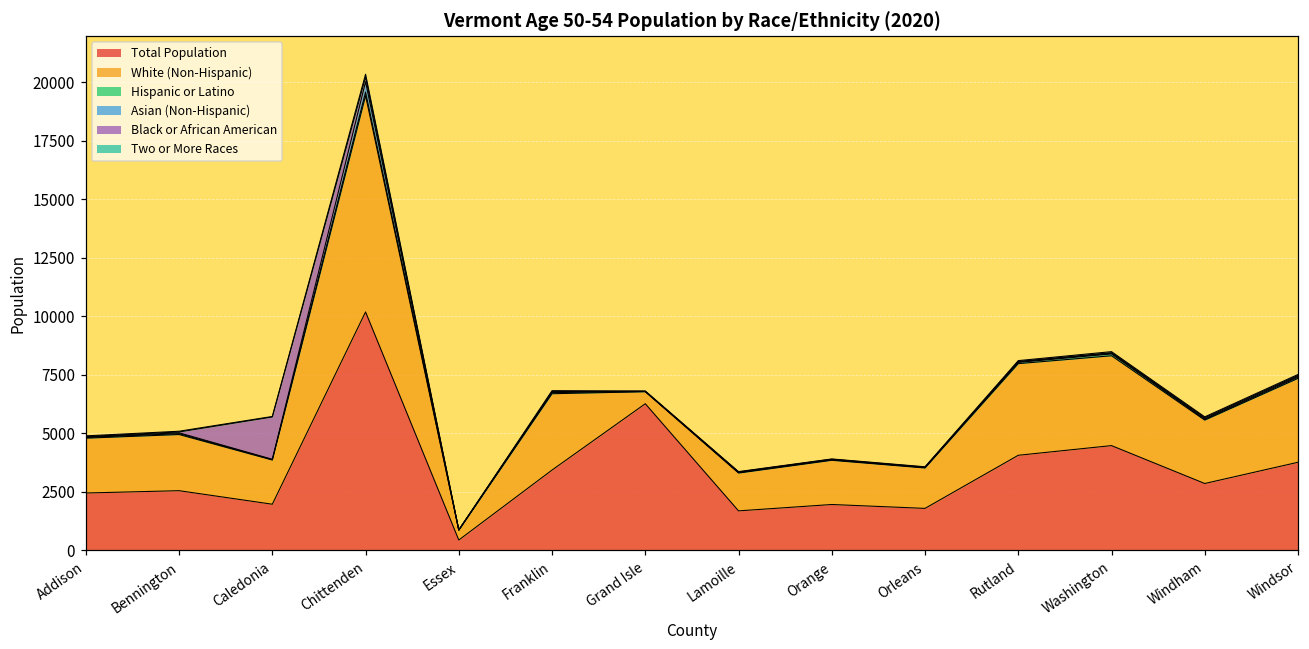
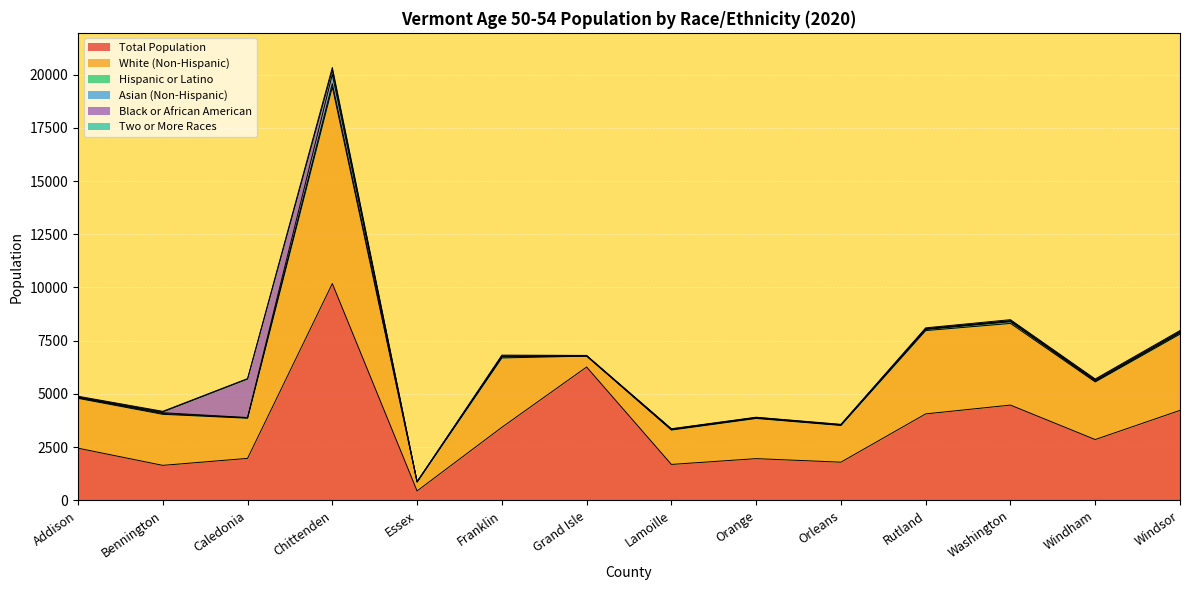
Total Population, Bennington: 2500 -> 1600
Total Population, Windsor: 3800 -> 4200
